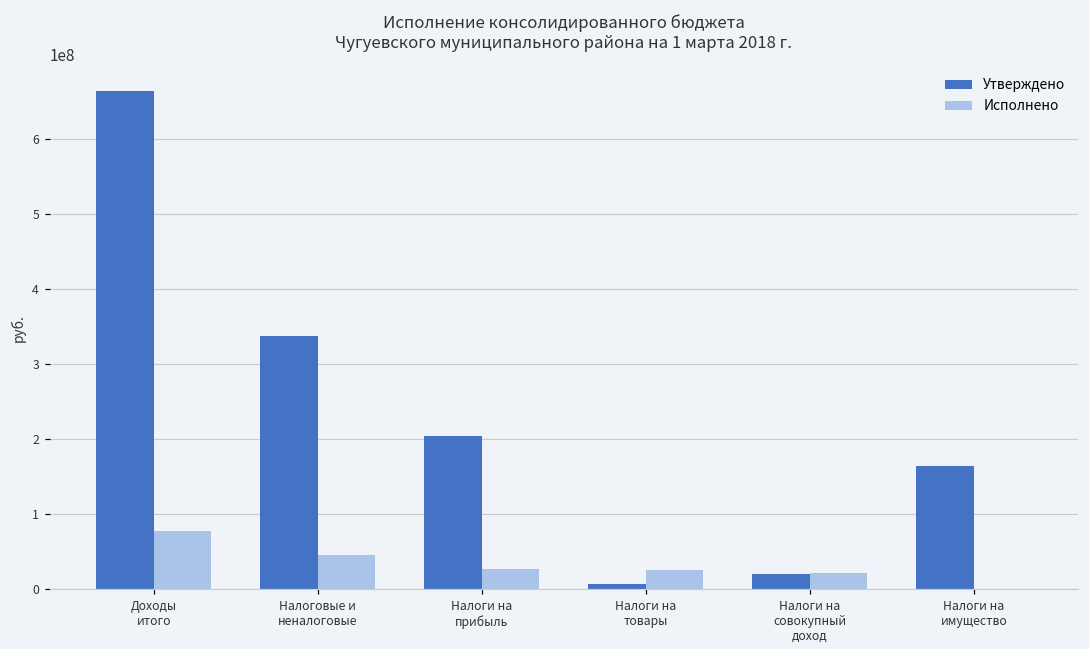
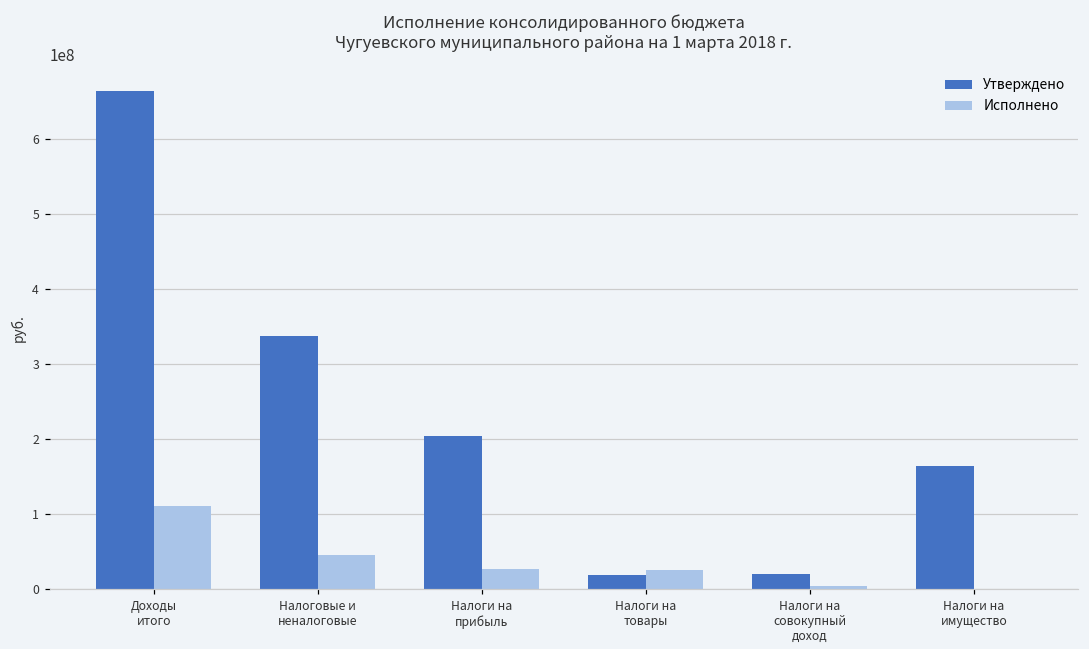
Исполнено, Доходы итого: 80000000 -> 110000000
Утверждено, Налоги на товары: 10000000 -> 20000000
Исполнено, Налоги на совокупный доход: 20000000 -> 0
